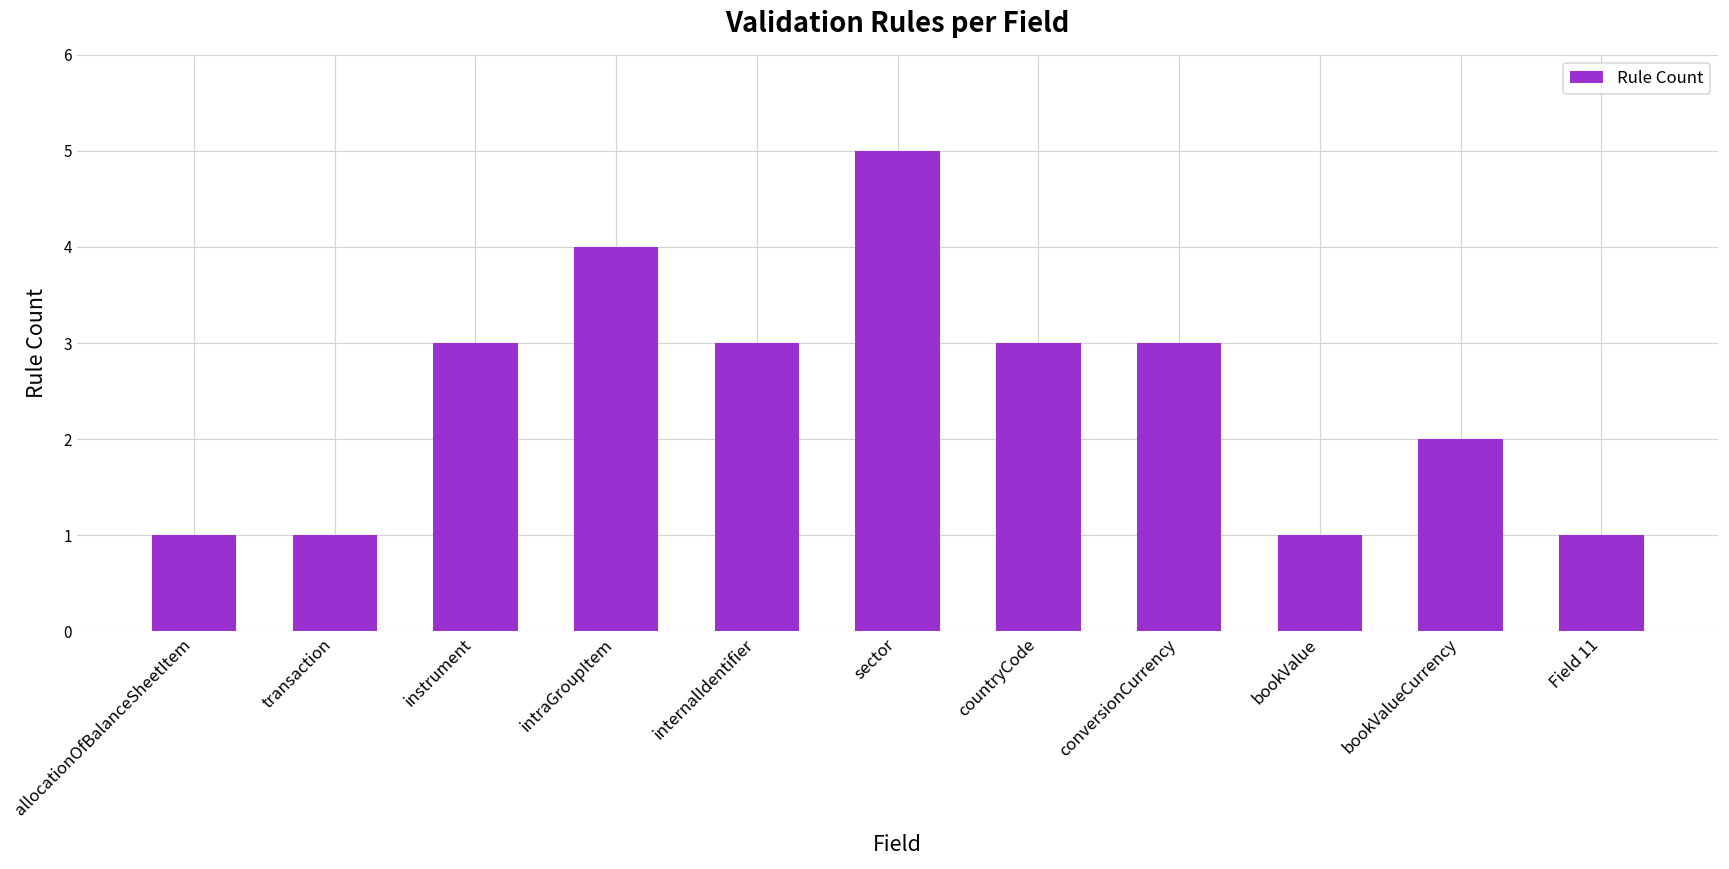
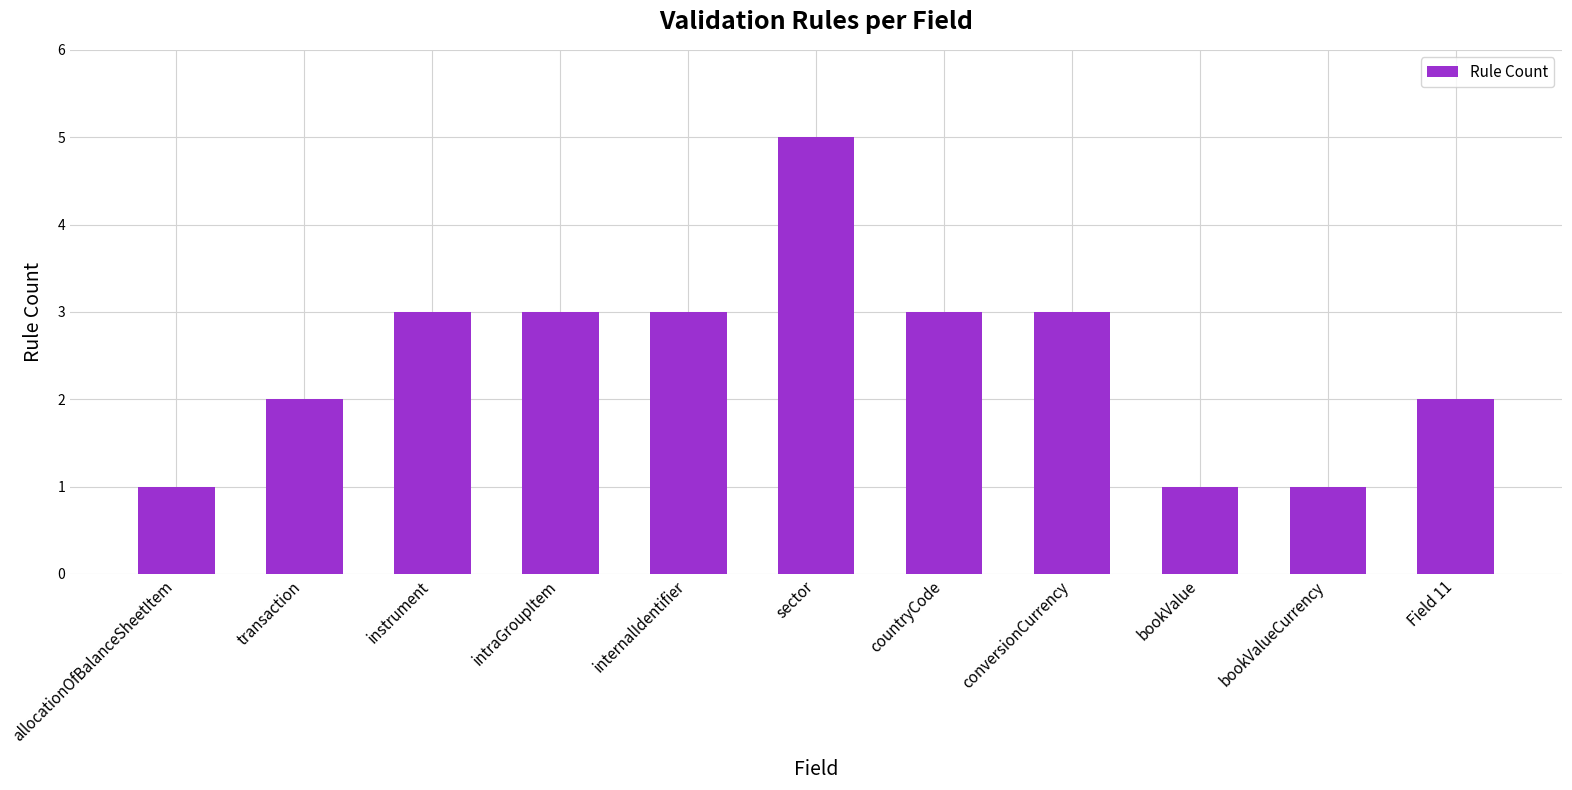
transaction: 1 -> 2
intraGroupItem: 4 -> 3
bookValueCurrency: 2 -> 1
Field 11: 1 -> 2
